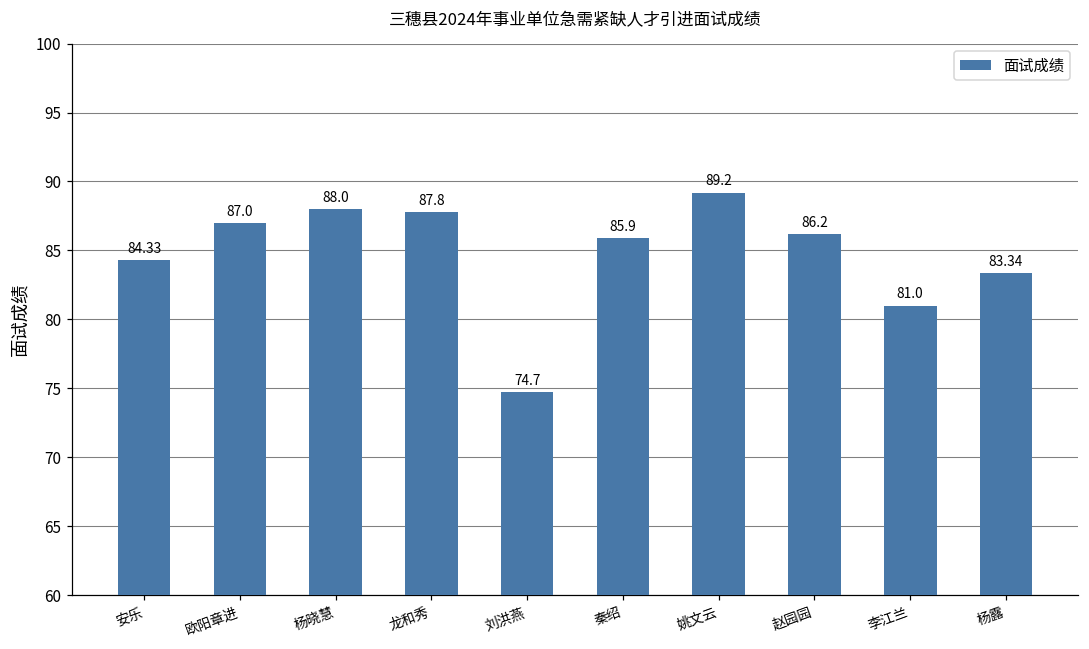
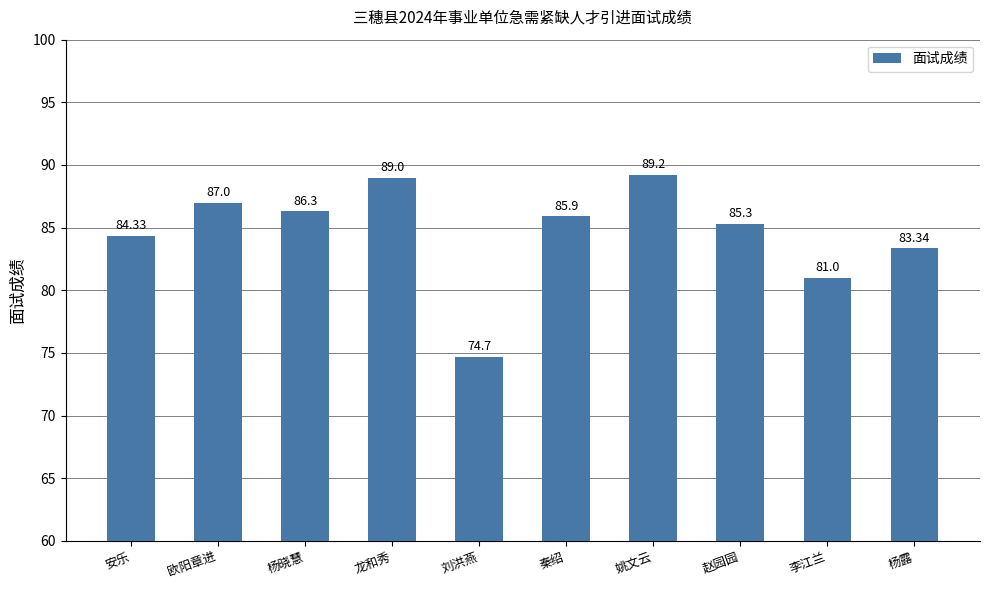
杨晓慧: 88.0 -> 86.3
龙和秀: 87.8 -> 89.0
赵园园: 86.2 -> 85.3
